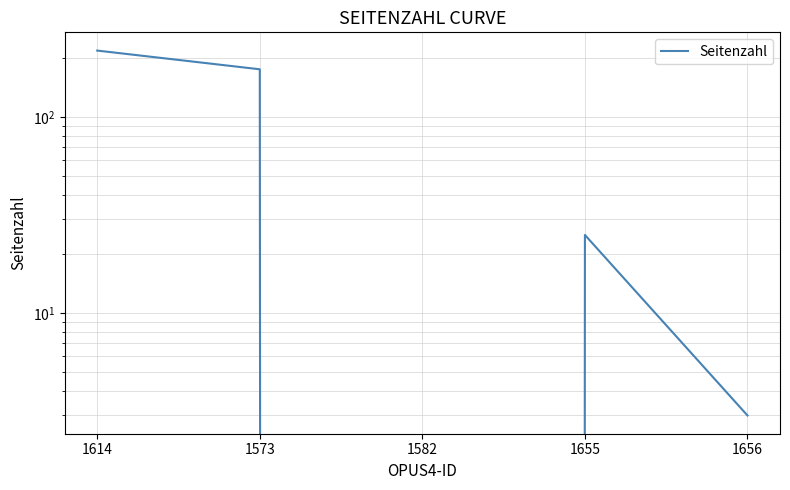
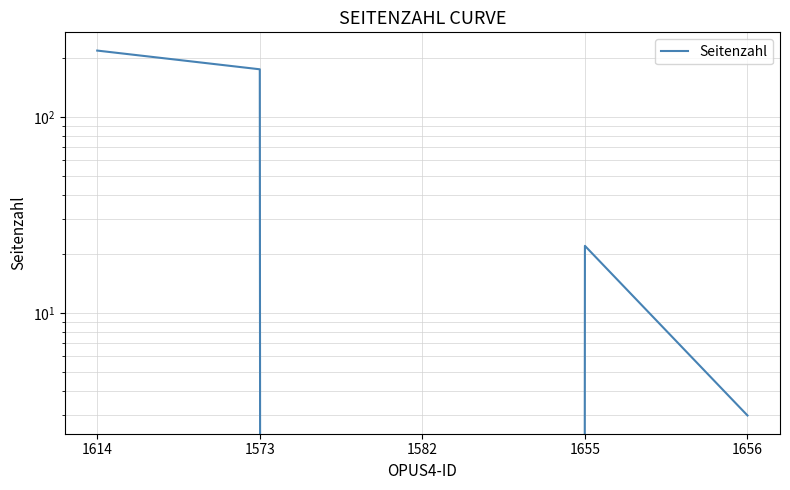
1655: 25 -> 22
